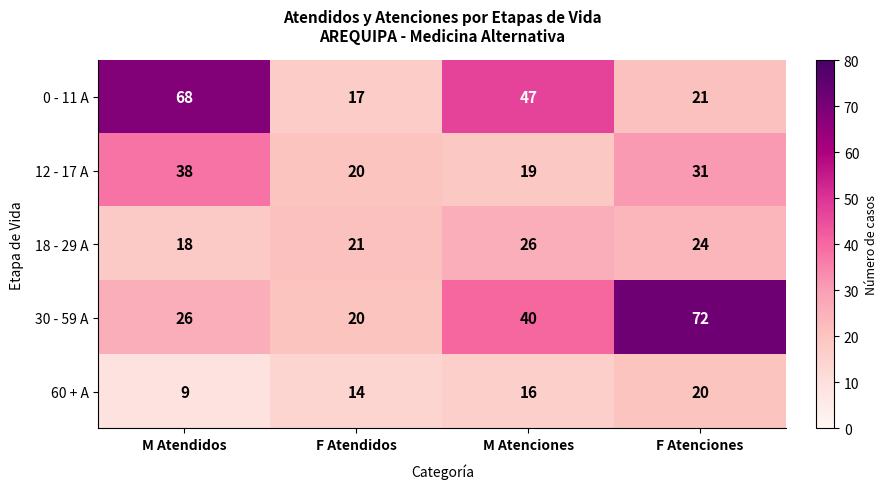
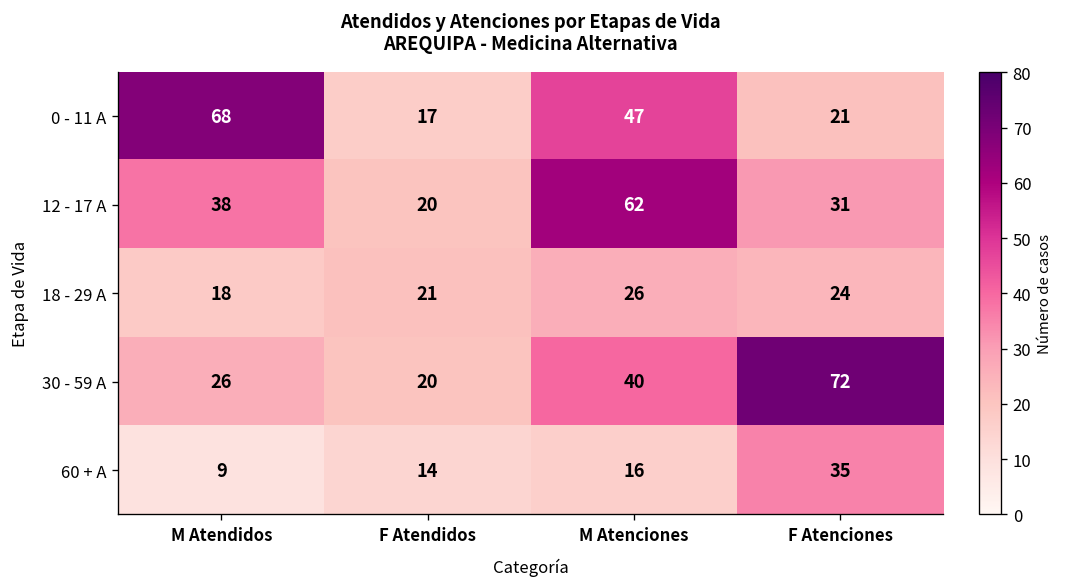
12 - 17 A, M Atenciones: 19 -> 62
60 + A, F Atenciones: 20 -> 35
